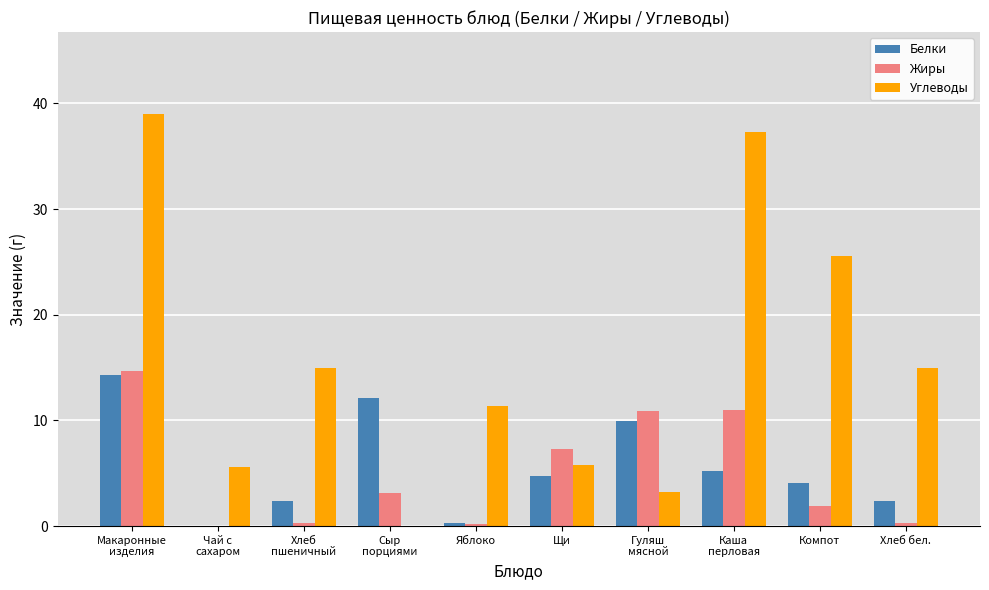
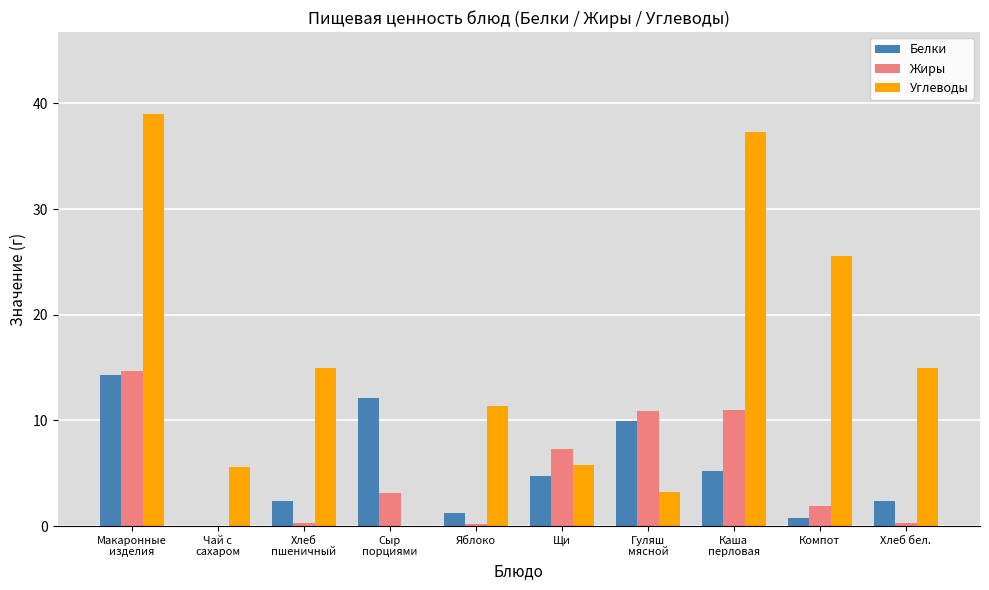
Белки, Яблоко: 0.3 -> 1.2
Белки, Компот: 4.1 -> 0.8
